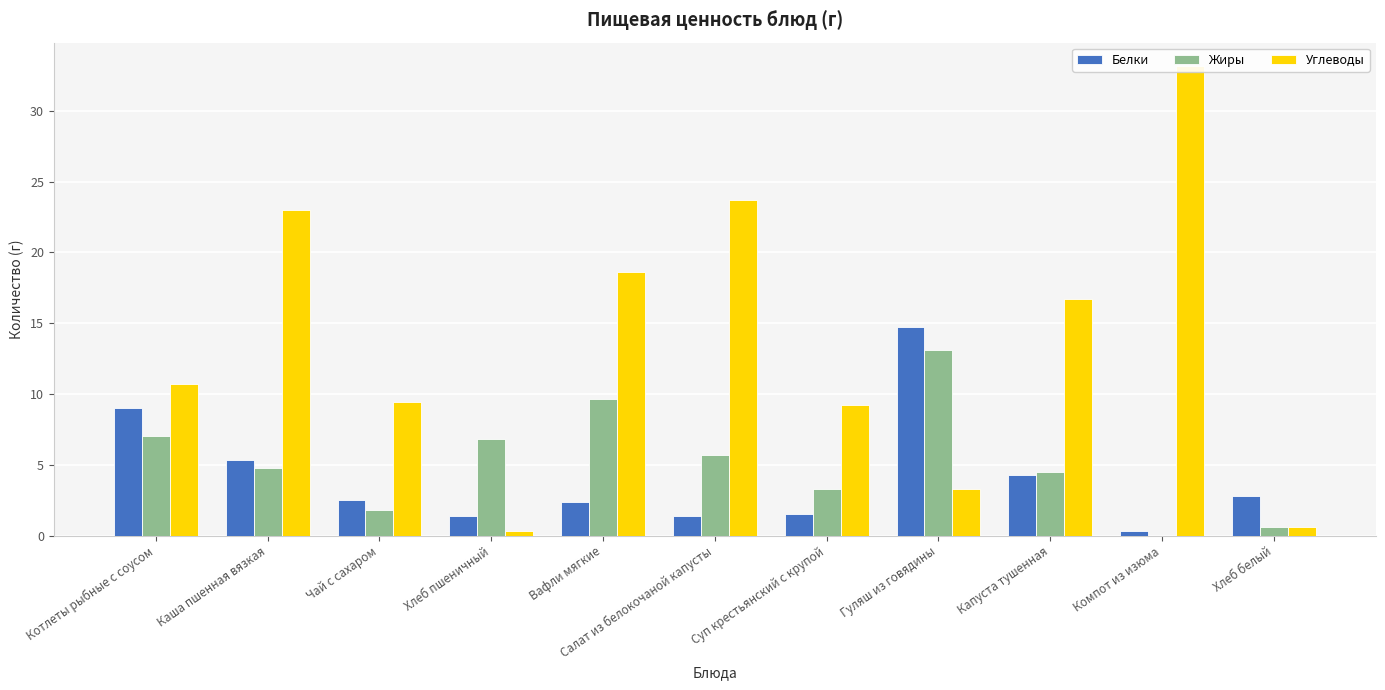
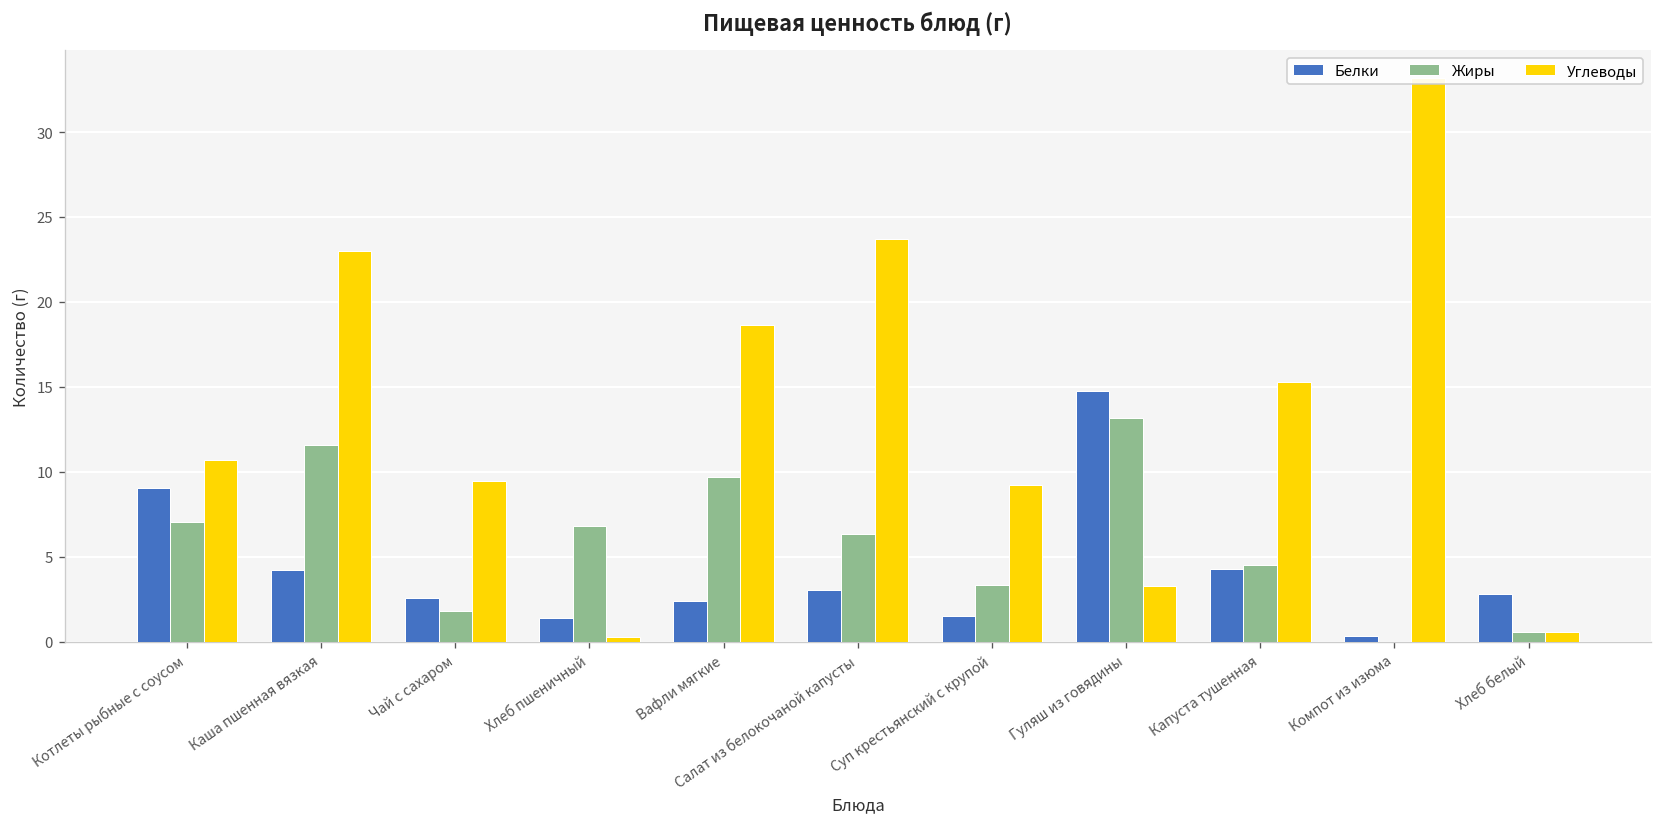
Белки, Каша пшенная вязкая: 5.4 -> 4.2
Жиры, Каша пшенная вязкая: 4.8 -> 11.6
Белки, Салат из белокочаной капусты: 1.4 -> 3.0
Жиры, Салат из белокочаной капусты: 5.7 -> 6.4
Углеводы, Капуста тушенная: 16.7 -> 15.3
